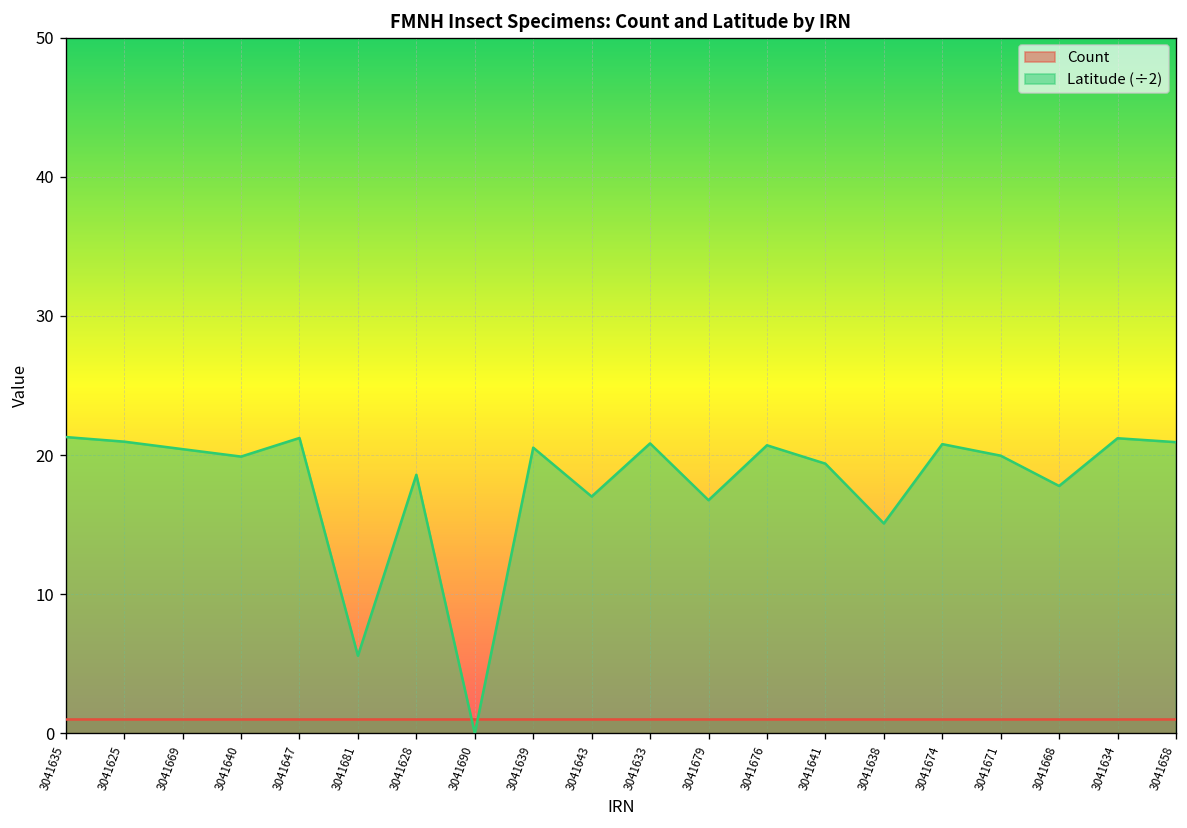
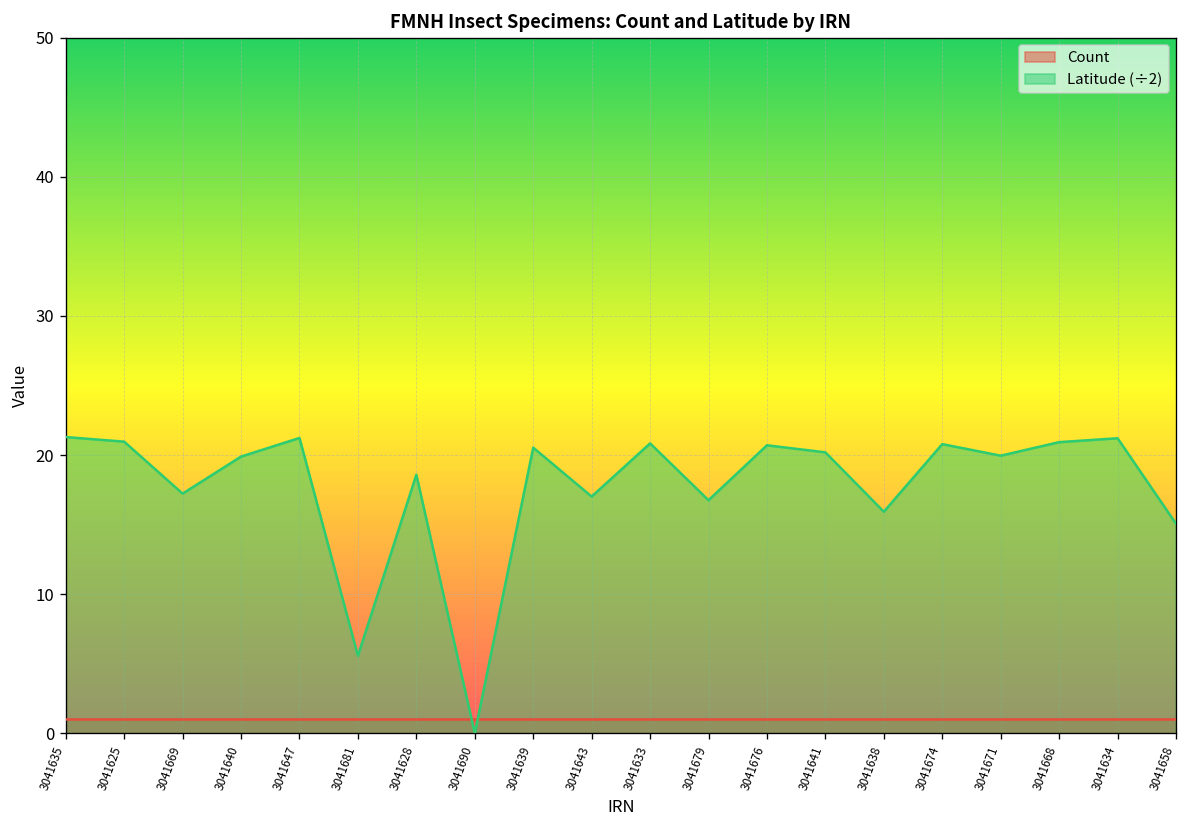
Latitude (÷2), 3041669: 20.4 -> 17.2
Latitude (÷2), 3041641: 19.4 -> 20.2
Latitude (÷2), 3041638: 15.1 -> 15.9
Latitude (÷2), 3041668: 17.8 -> 20.9
Latitude (÷2), 3041658: 20.9 -> 15.1
